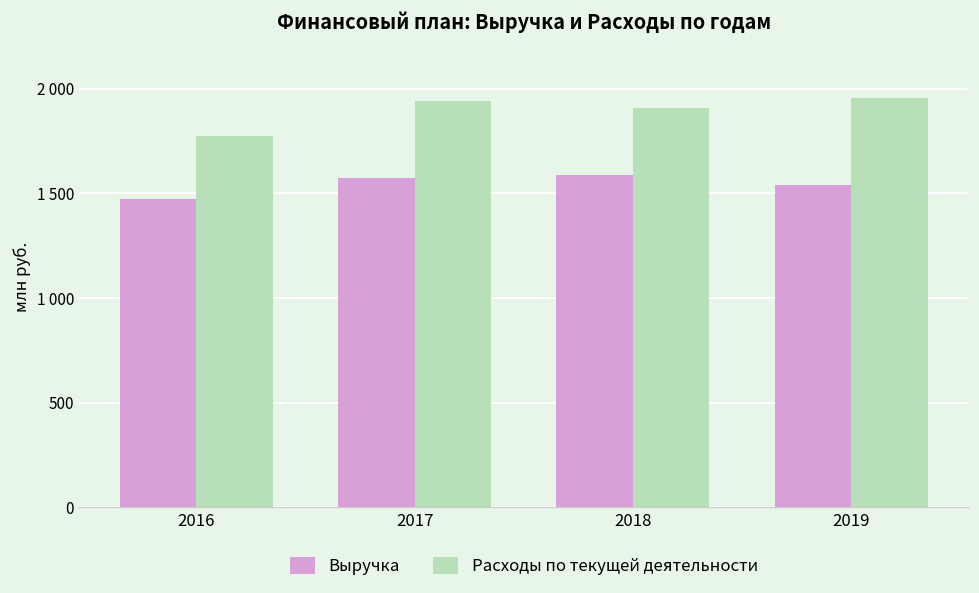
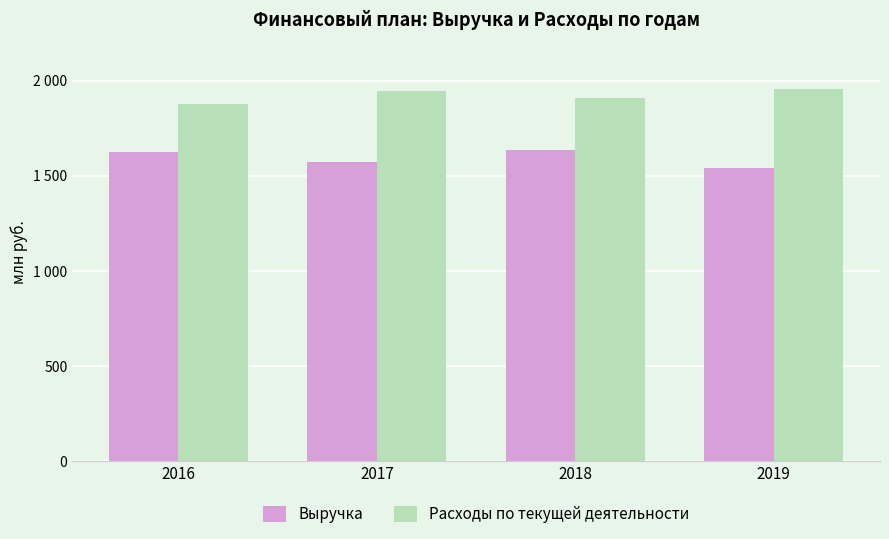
Выручка, 2016: 1470 -> 1620
Расходы по текущей деятельности, 2016: 1770 -> 1880
Выручка, 2018: 1590 -> 1630
